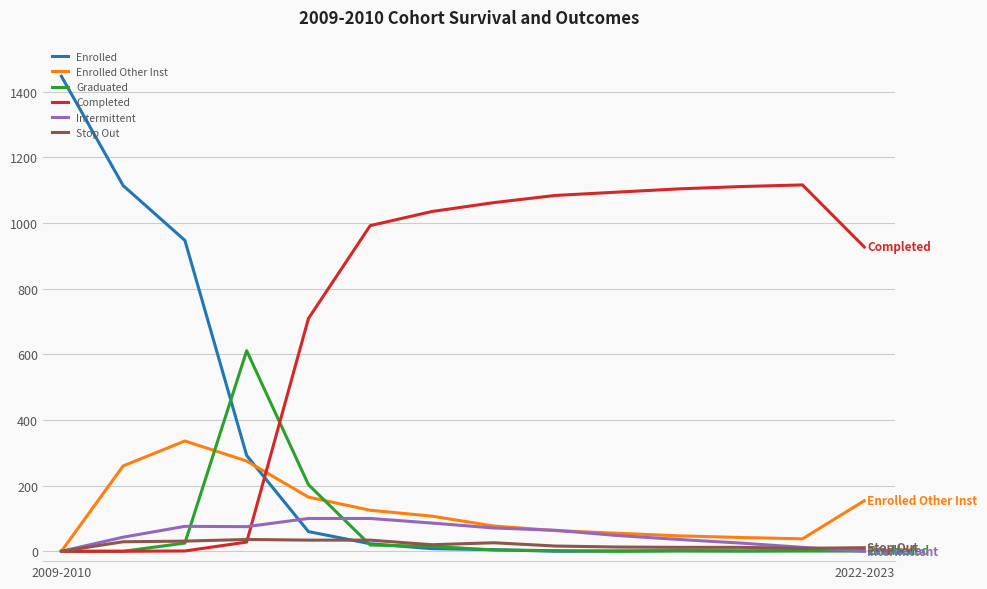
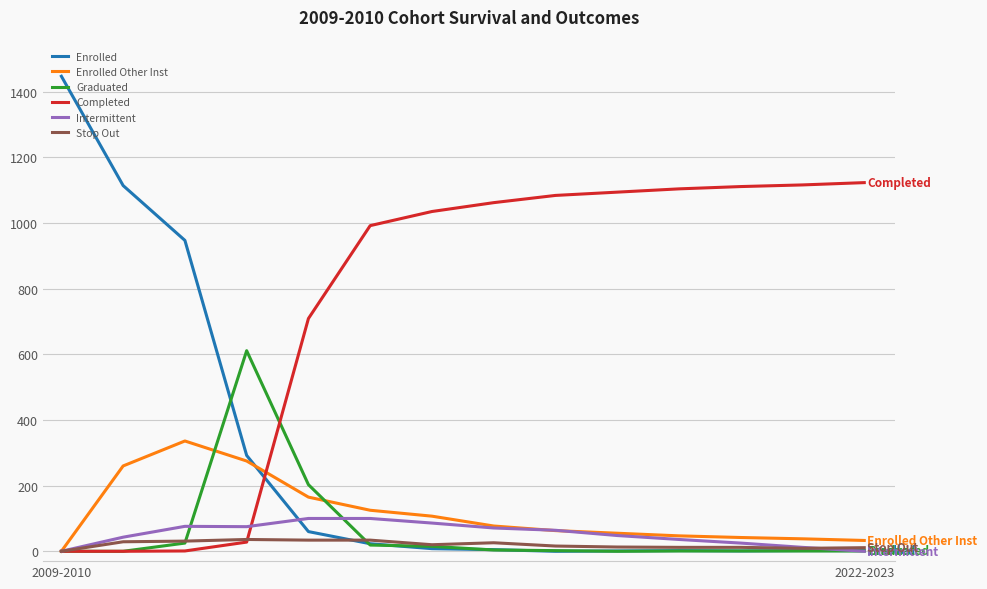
Enrolled Other Inst, 2022-2023: 150 -> 30
Completed, 2022-2023: 930 -> 1120
